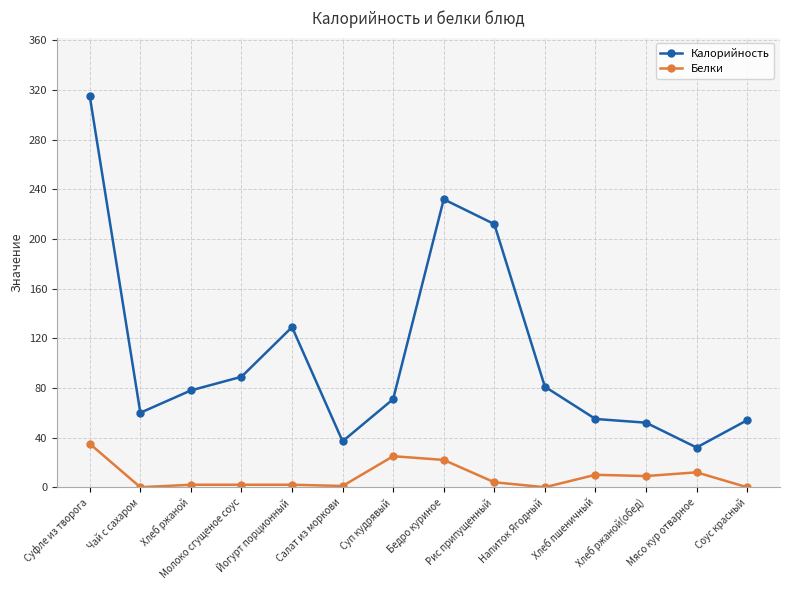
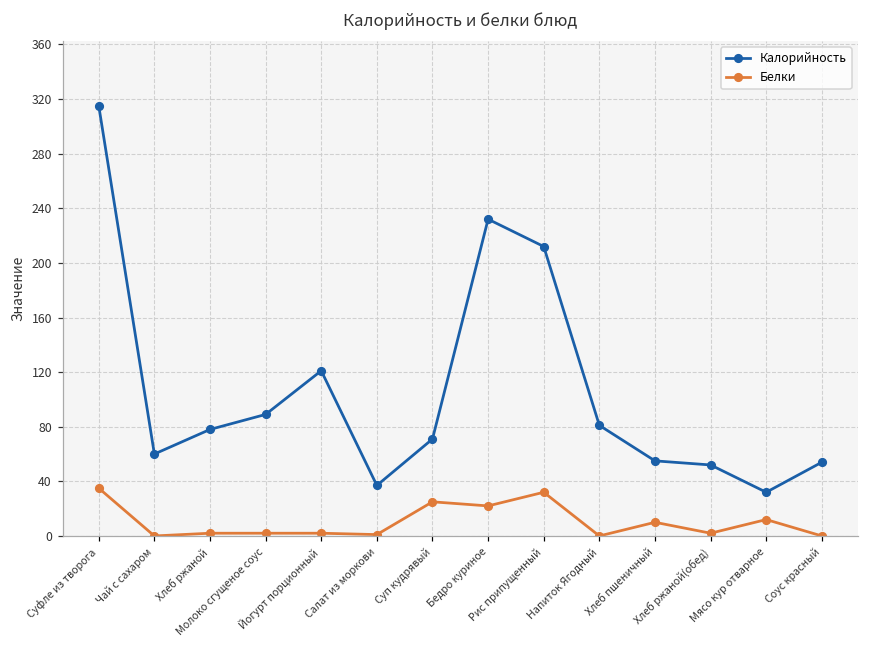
Калорийность, Йогурт порционный: 129 -> 121
Белки, Рис припущенный: 4 -> 32
Белки, Хлеб ржаной(обед): 9 -> 2
